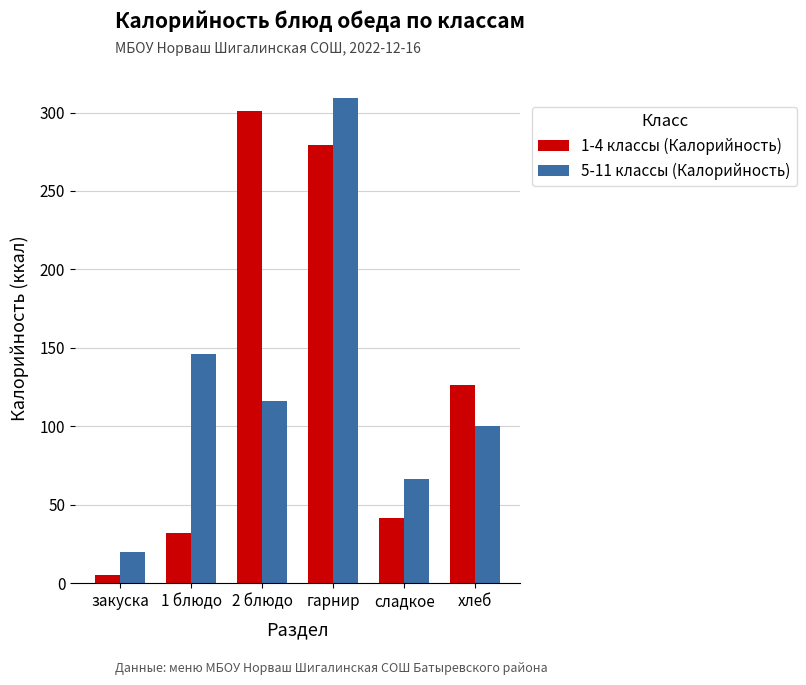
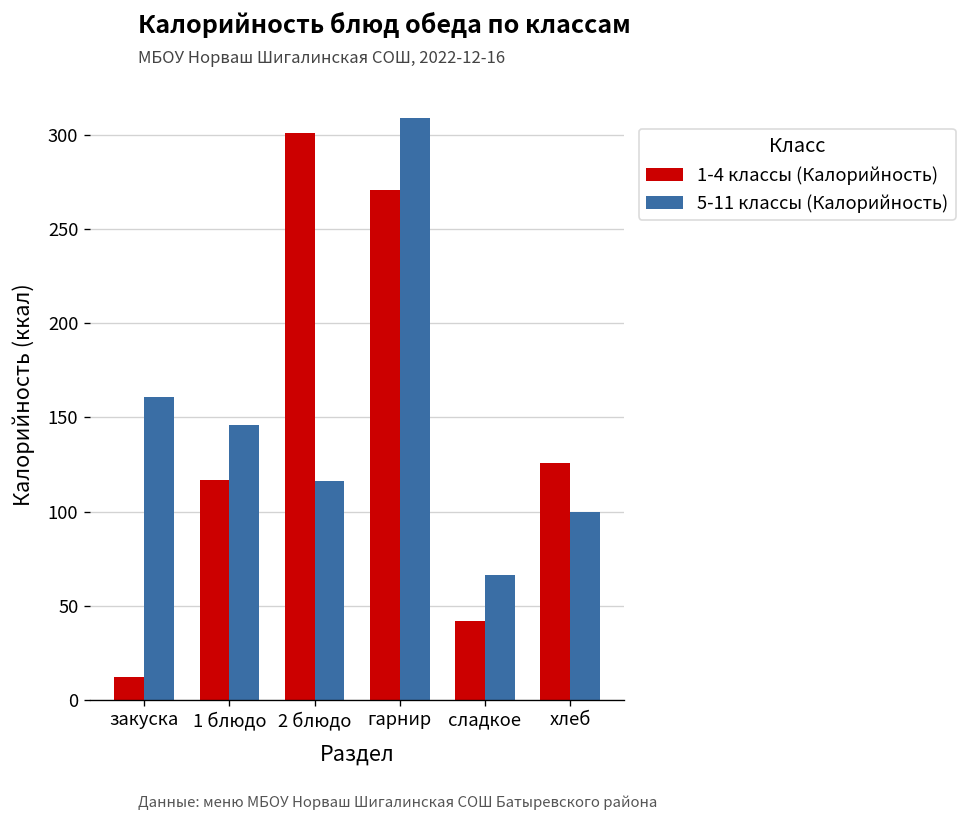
1-4 классы (Калорийность), закуска: 5 -> 12
5-11 классы (Калорийность), закуска: 20 -> 161
1-4 классы (Калорийность), 1 блюдо: 32 -> 117
1-4 классы (Калорийность), гарнир: 279 -> 271
